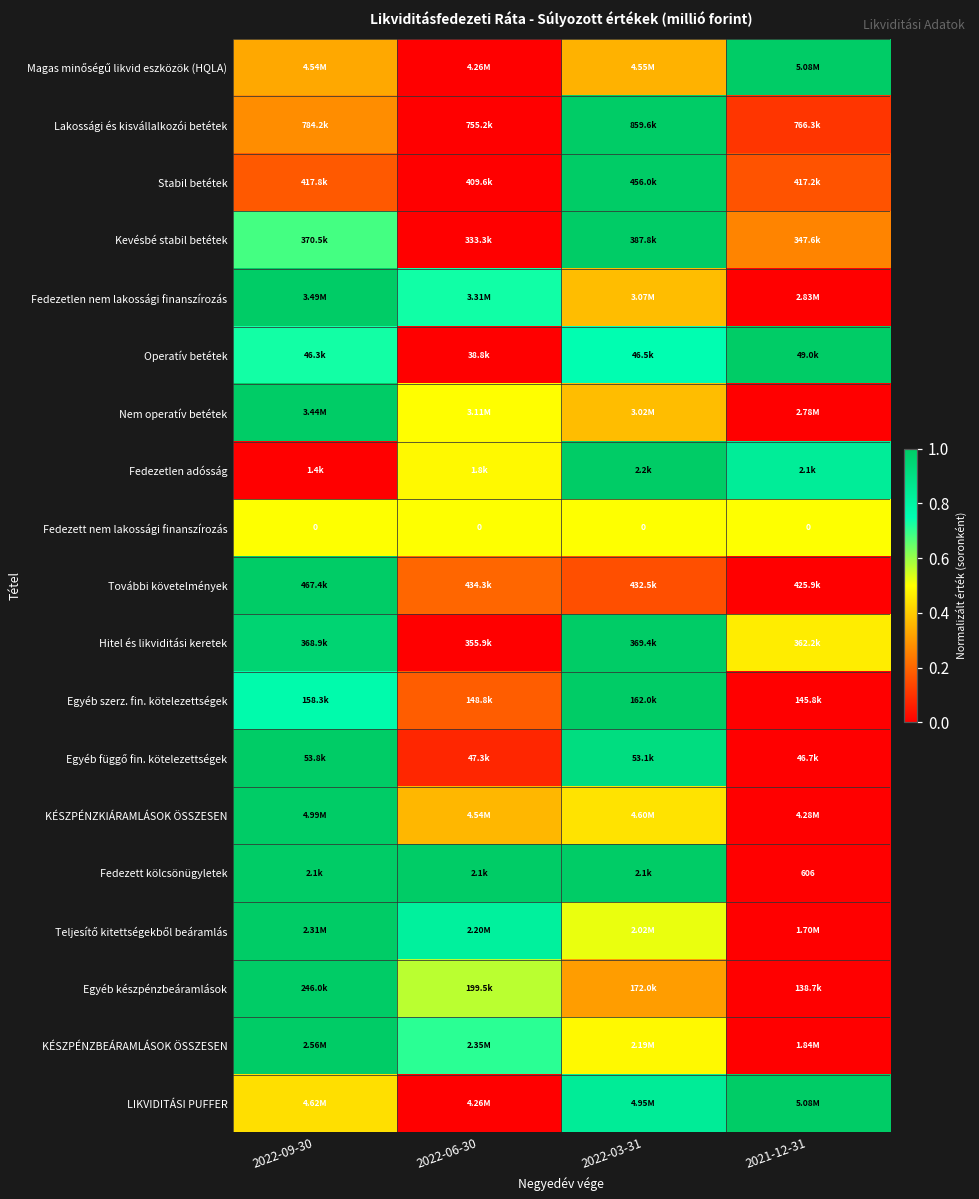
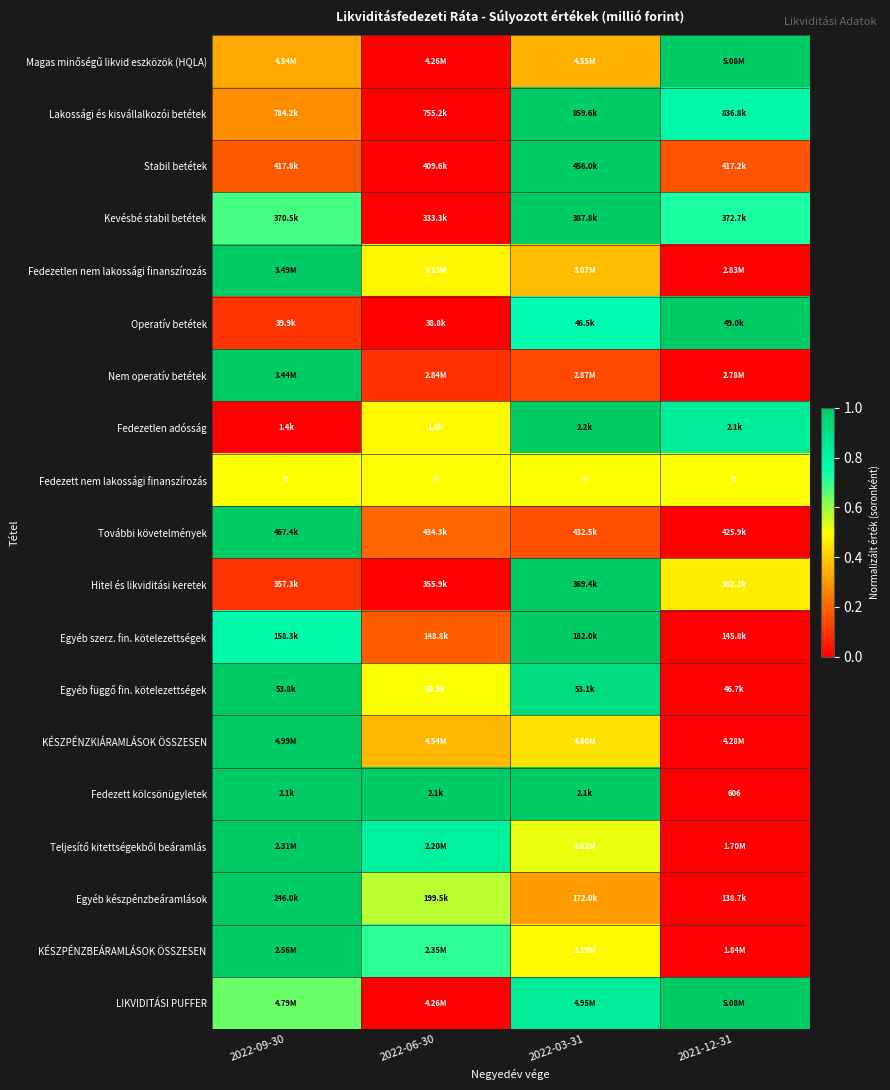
Lakossági és kisvállalkozói betétek, 2021-12-31: 766.3k -> 836.8k
Kevésbé stabil betétek, 2021-12-31: 347.6k -> 372.7k
Fedezetlen nem lakossági finanszírozás, 2022-06-30: 3.31M -> 3.15M
Operatív betétek, 2022-09-30: 46.3k -> 39.9k
Nem operatív betétek, 2022-06-30: 3.11M -> 2.84M
Nem operatív betétek, 2022-03-31: 3.02M -> 2.87M
Hitel és likviditási keretek, 2022-09-30: 368.9k -> 357.3k
Egyéb függő fin. kötelezettségek, 2022-06-30: 47.3k -> 50.3k
LIKVIDITÁSI PUFFER, 2022-09-30: 4.62M -> 4.79M
